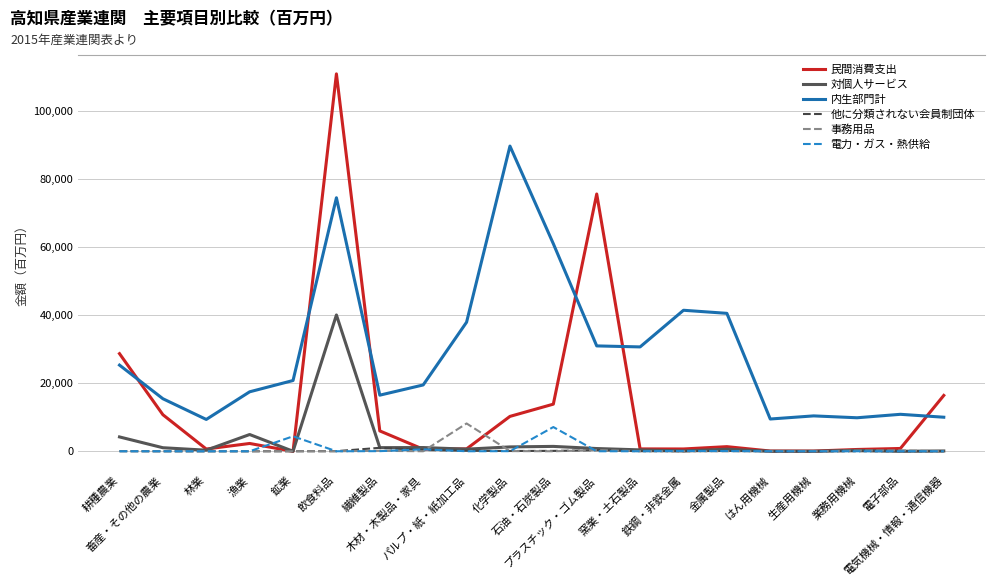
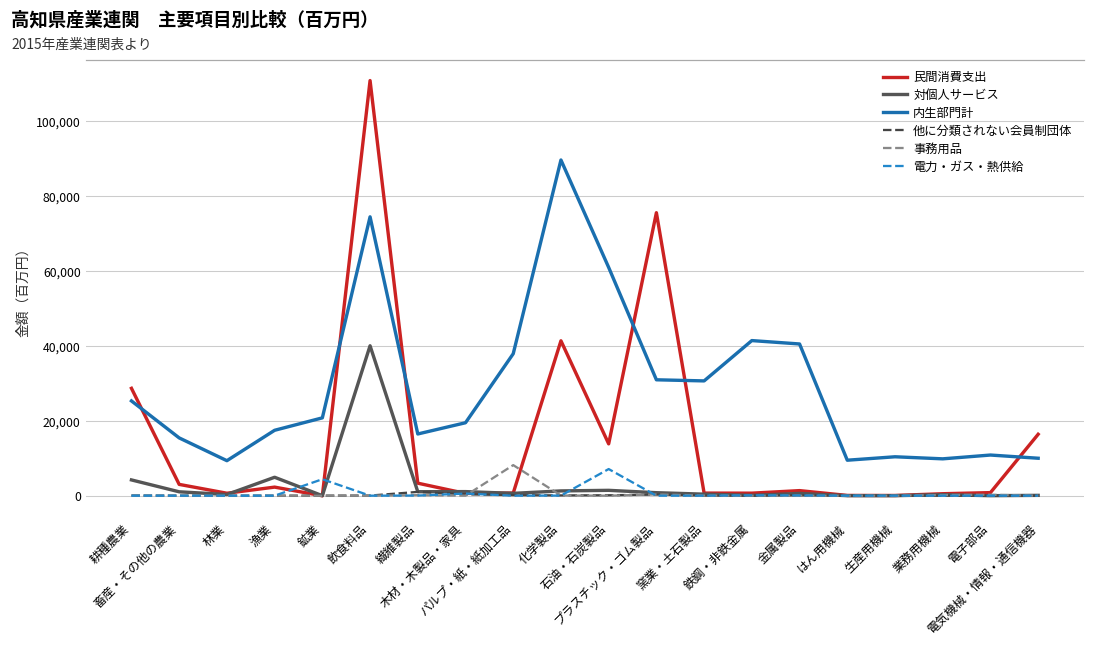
民間消費支出, 畜産・その他の農業: 11,000 -> 3,000
民間消費支出, 繊維製品: 6,000 -> 3,000
民間消費支出, 化学製品: 10,000 -> 41,000
